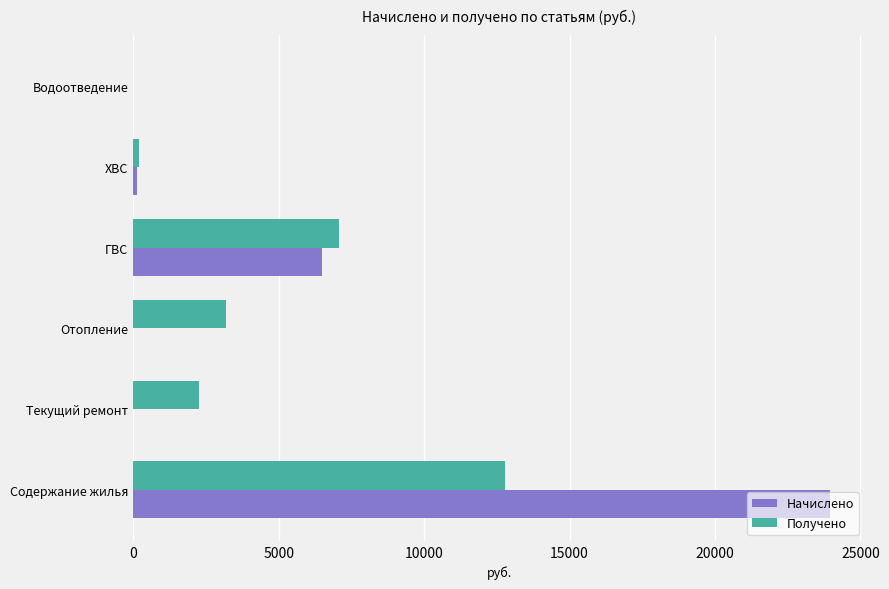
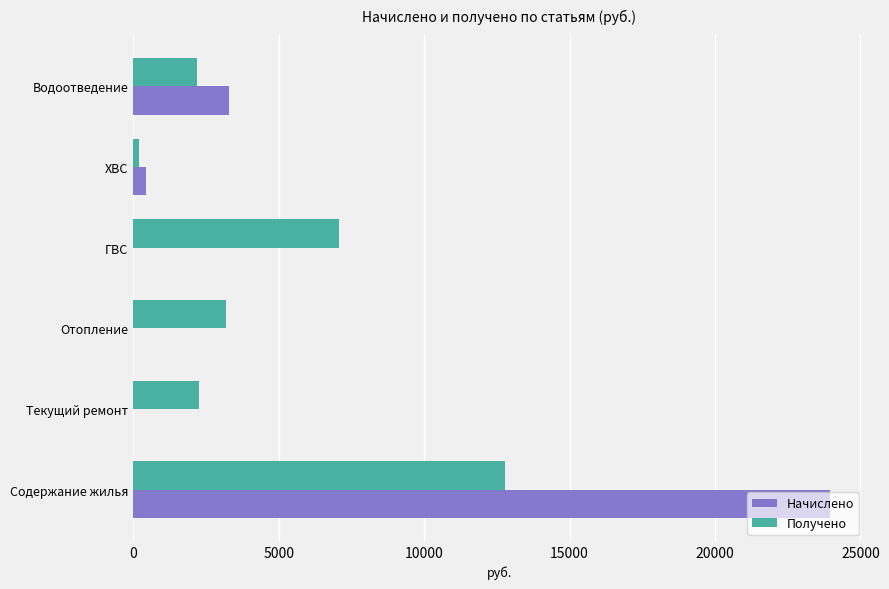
Получено, Водоотведение: 0 -> 2200
Начислено, Водоотведение: 0 -> 3300
Начислено, ХВС: 100 -> 400
Начислено, ГВС: 6500 -> 0
